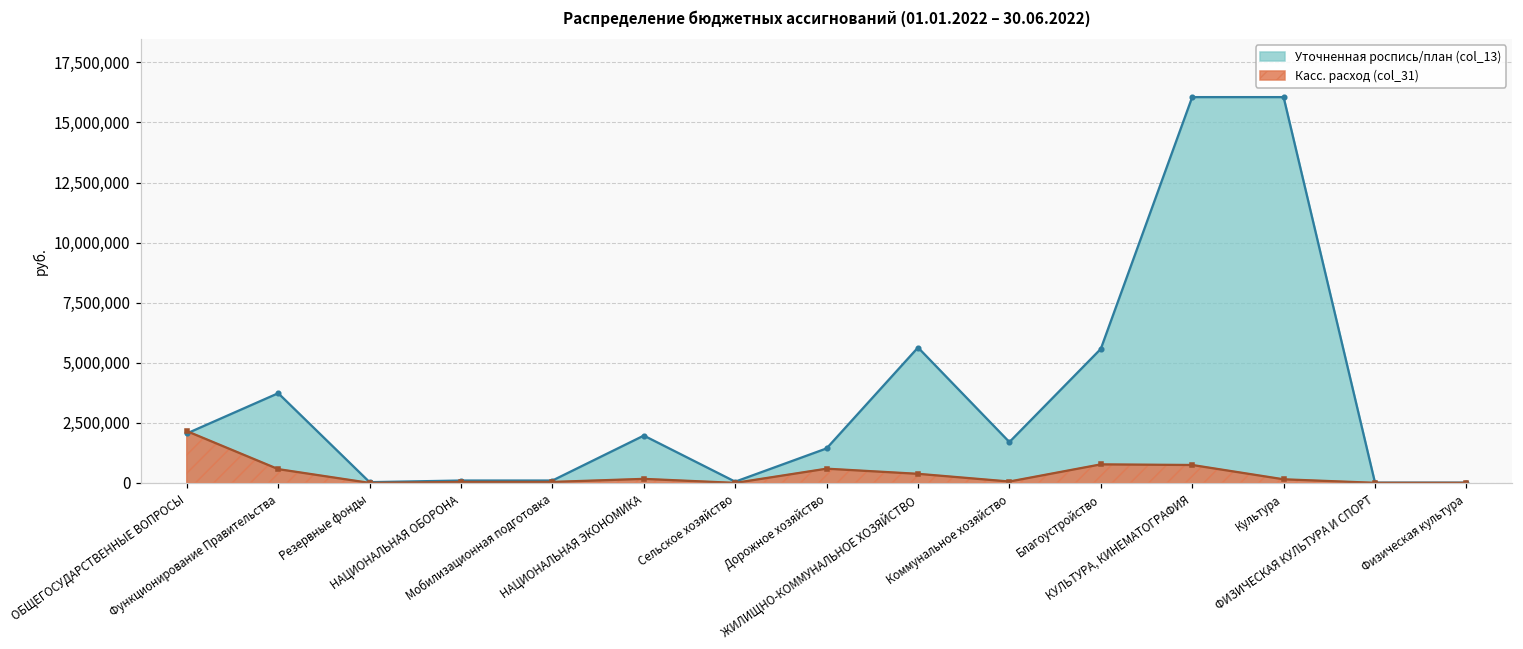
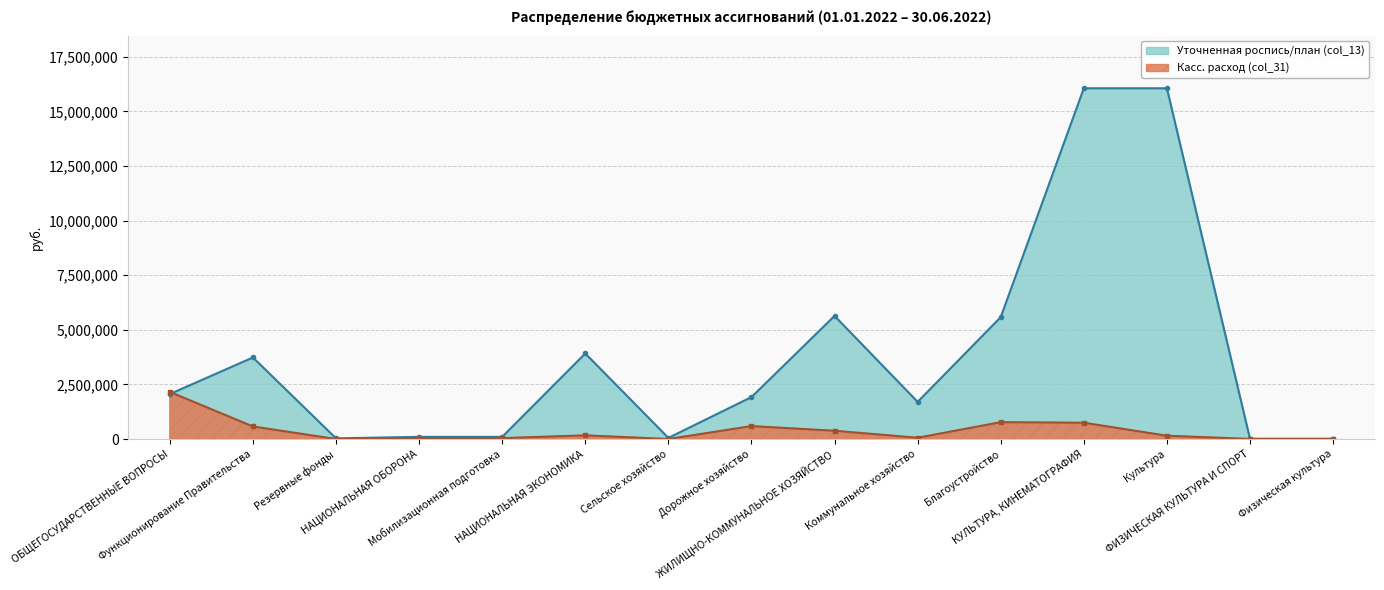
Уточненная роспись/план (col_13), НАЦИОНАЛЬНАЯ ЭКОНОМИКА: 2,000,000 -> 3,900,000
Уточненная роспись/план (col_13), Дорожное хозяйство: 1,400,000 -> 1,900,000
